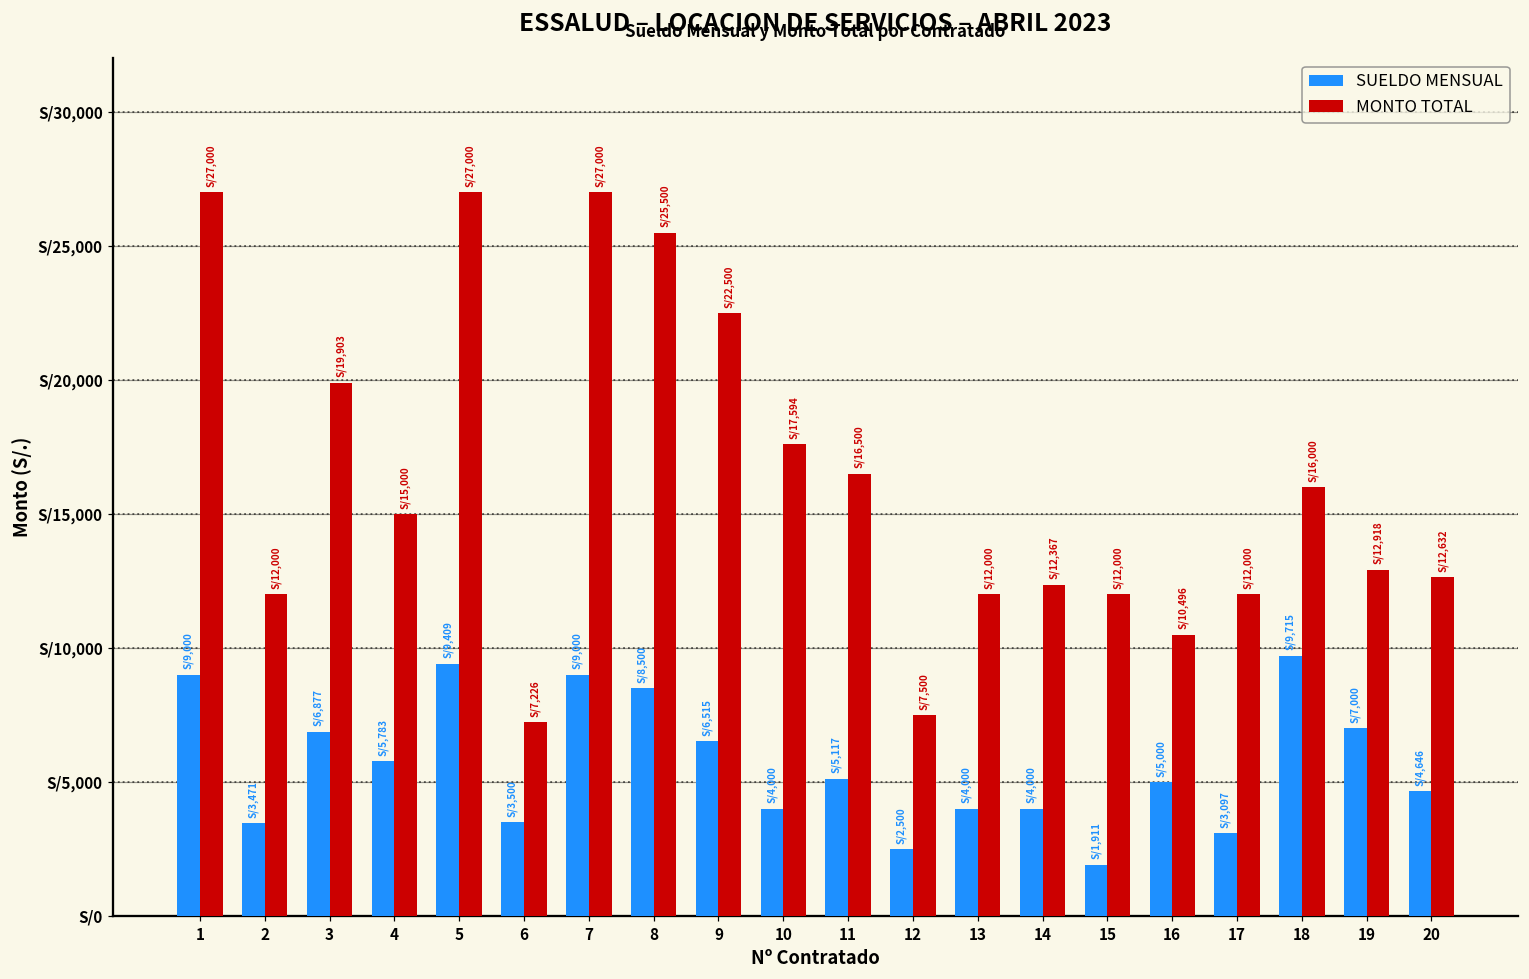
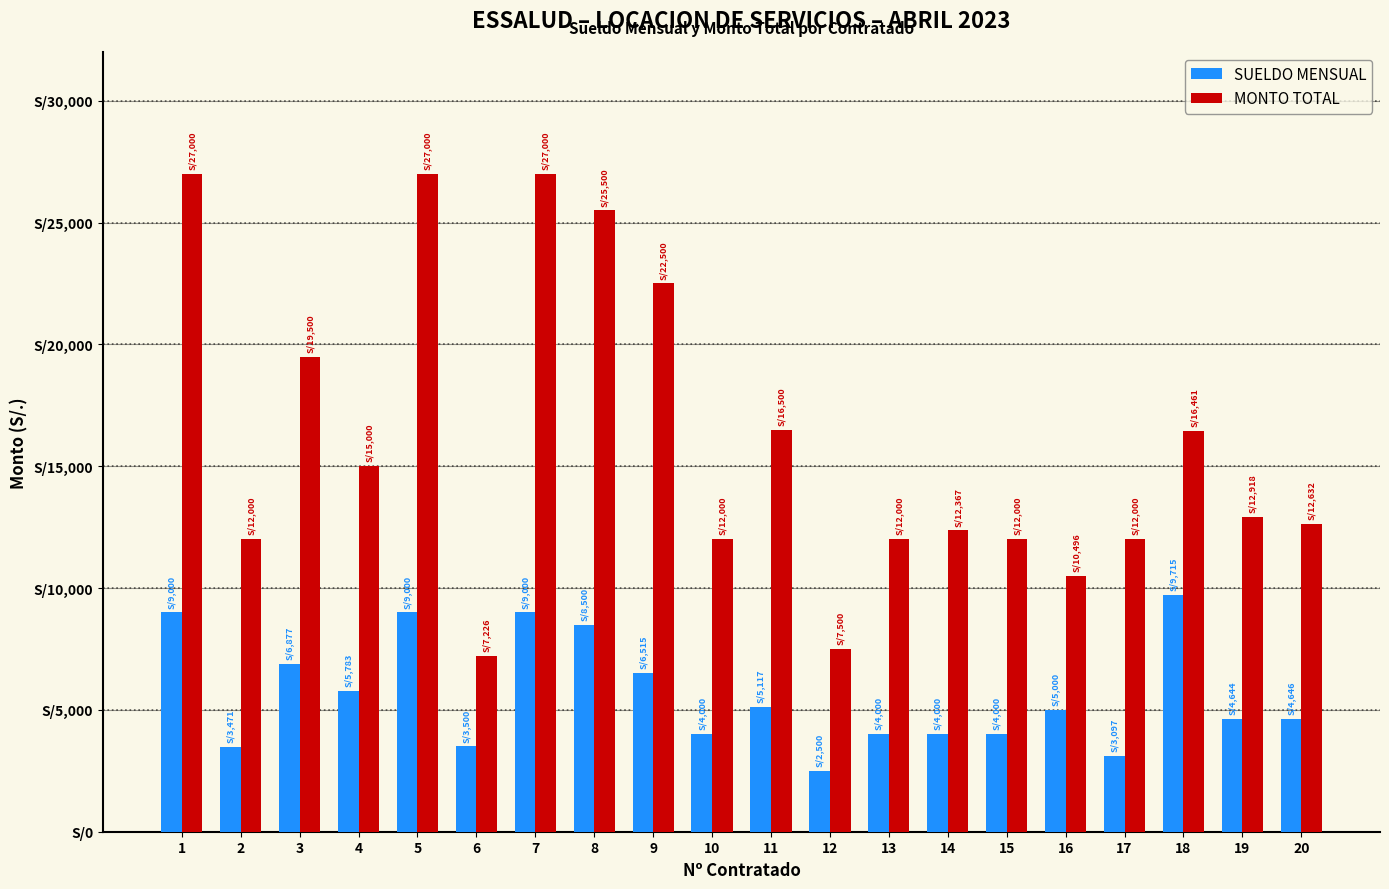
MONTO TOTAL, 3: 19,903 -> 19,500
SUELDO MENSUAL, 5: 9,409 -> 9,000
MONTO TOTAL, 10: 17,594 -> 12,000
SUELDO MENSUAL, 15: 1,911 -> 4,000
MONTO TOTAL, 18: 16,000 -> 16,461
SUELDO MENSUAL, 19: 7,000 -> 4,644
